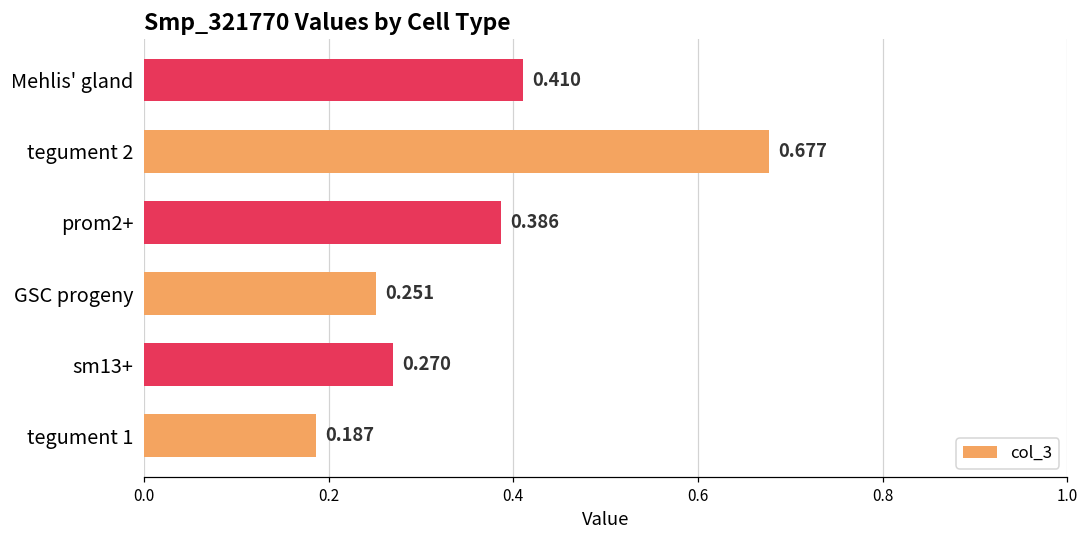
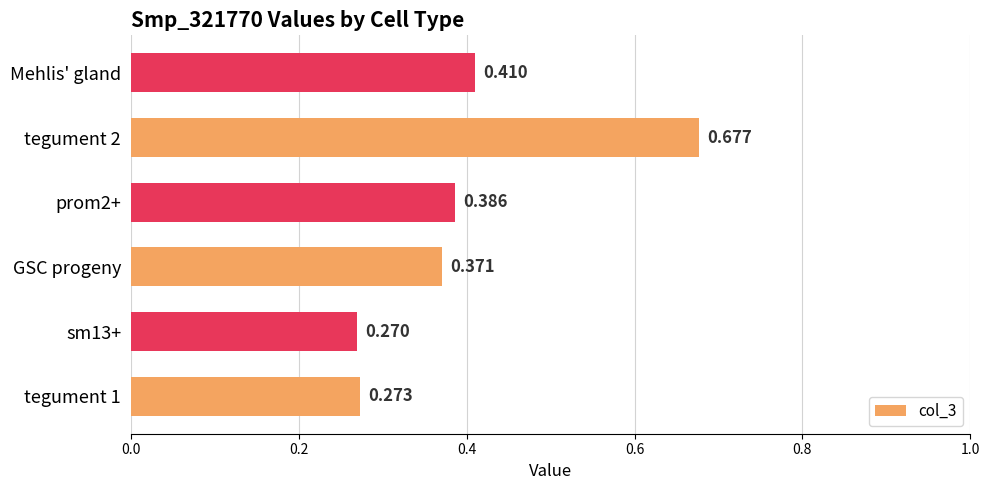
GSC progeny: 0.251 -> 0.371
tegument 1: 0.187 -> 0.273
